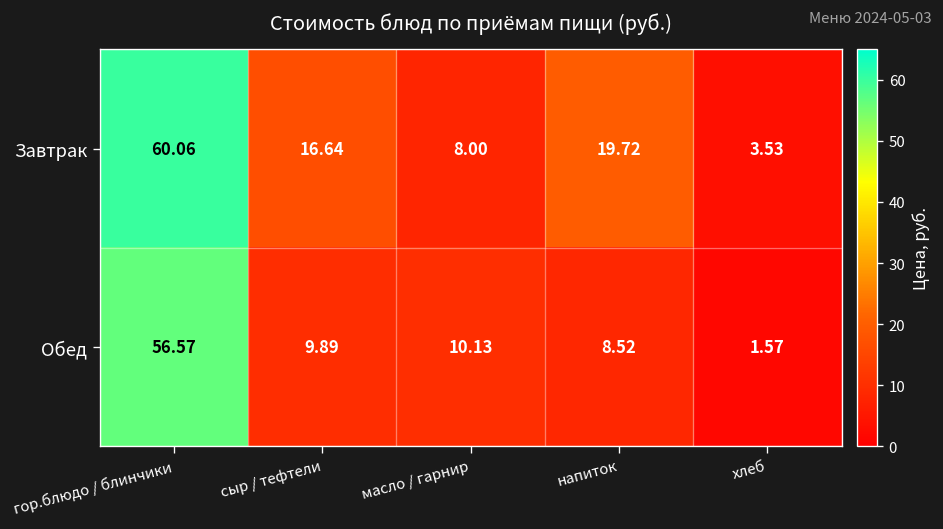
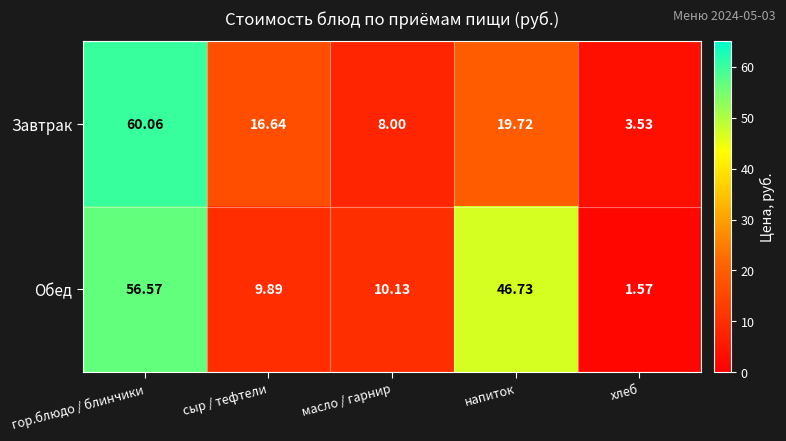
Обед, напиток: 8.52 -> 46.73
